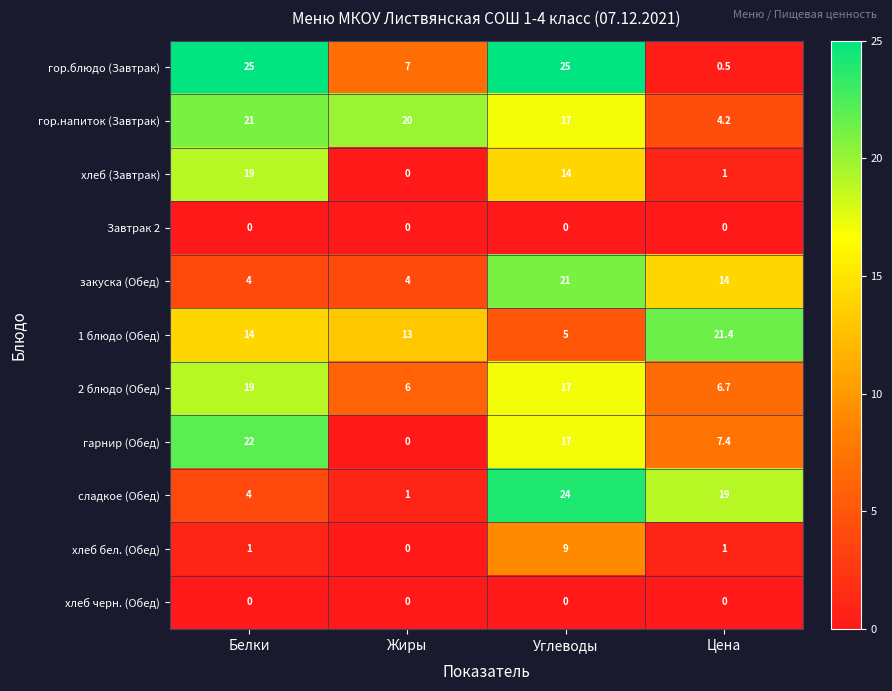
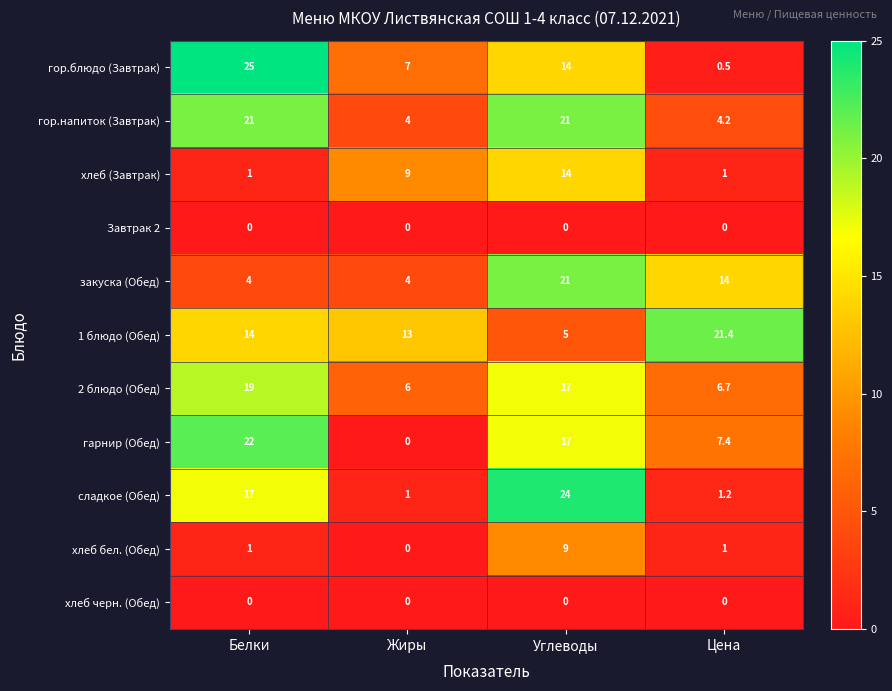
гор.блюдо (Завтрак), Углеводы: 25 -> 14
гор.напиток (Завтрак), Жиры: 20 -> 4
гор.напиток (Завтрак), Углеводы: 17 -> 21
хлеб (Завтрак), Белки: 19 -> 1
хлеб (Завтрак), Жиры: 0 -> 9
сладкое (Обед), Белки: 4 -> 17
сладкое (Обед), Цена: 19 -> 1.2
